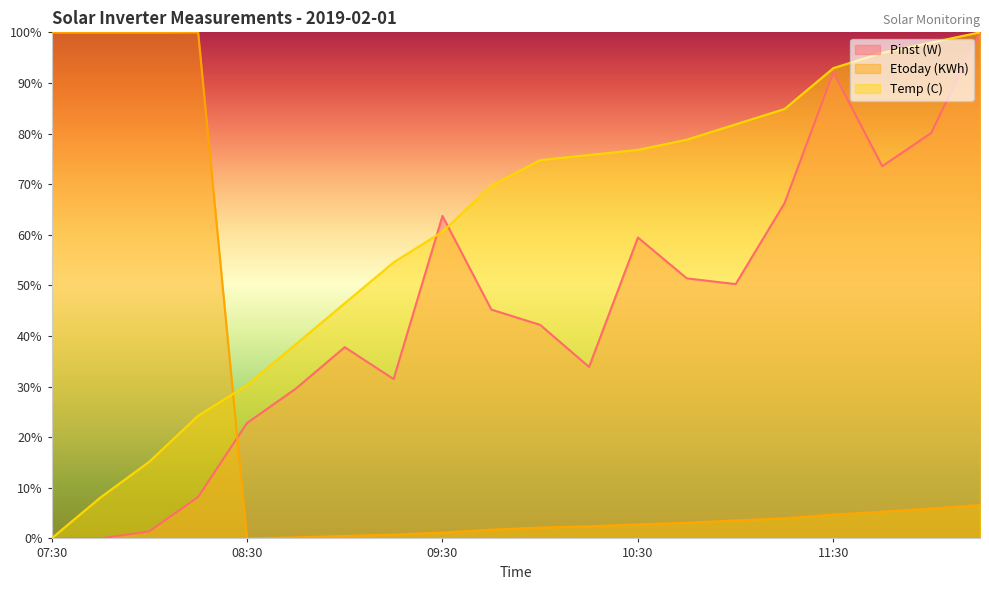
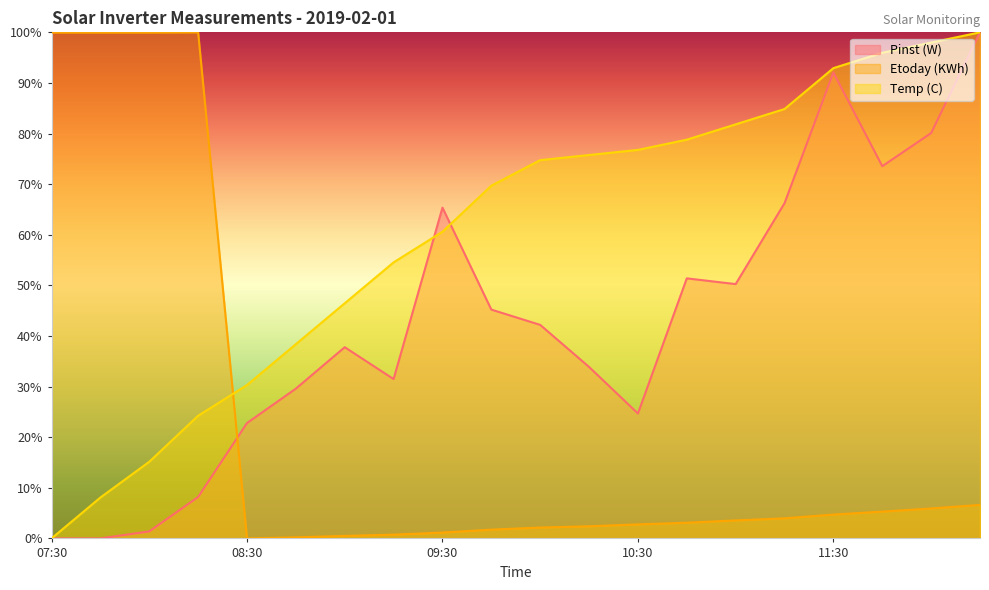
Pinst (W), 09:30: 64% -> 65%
Pinst (W), 10:30: 59% -> 25%
